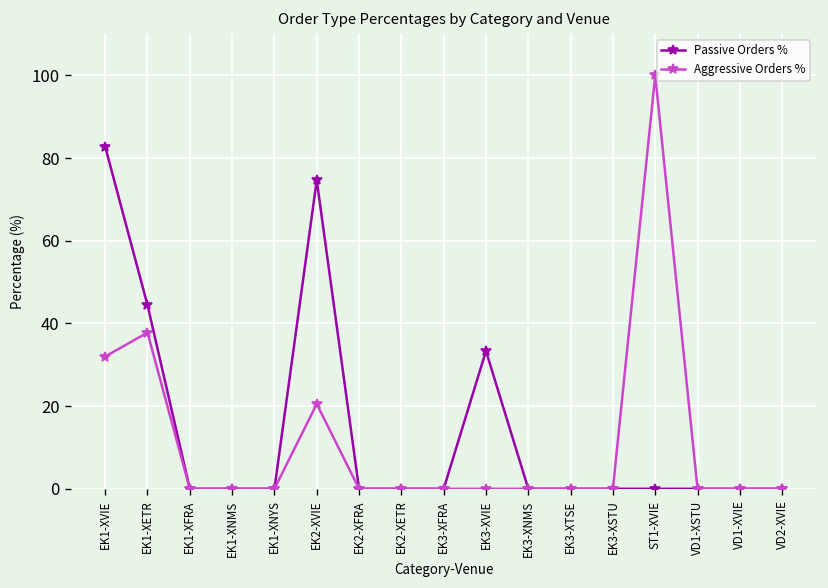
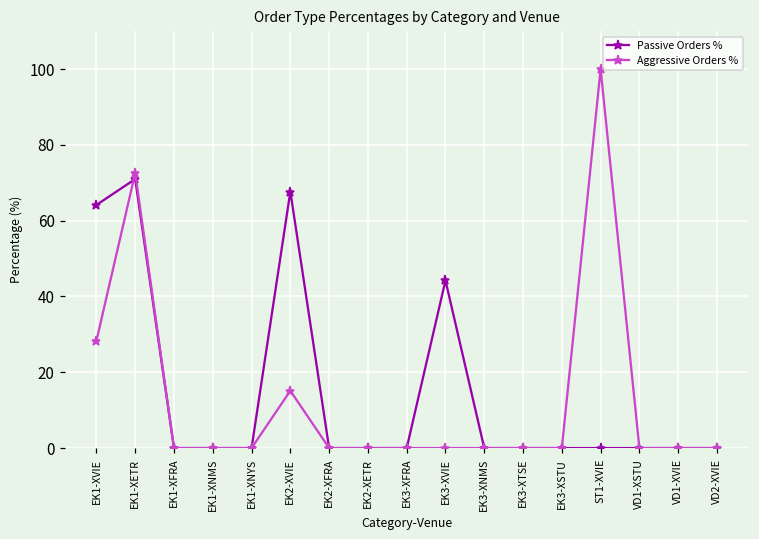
Passive Orders %, EK1-XVIE: 83 -> 64
Aggressive Orders %, EK1-XVIE: 32 -> 28
Passive Orders %, EK1-XETR: 44 -> 71
Aggressive Orders %, EK1-XETR: 38 -> 73
Passive Orders %, EK2-XVIE: 75 -> 68
Aggressive Orders %, EK2-XVIE: 21 -> 15
Passive Orders %, EK3-XVIE: 33 -> 44
